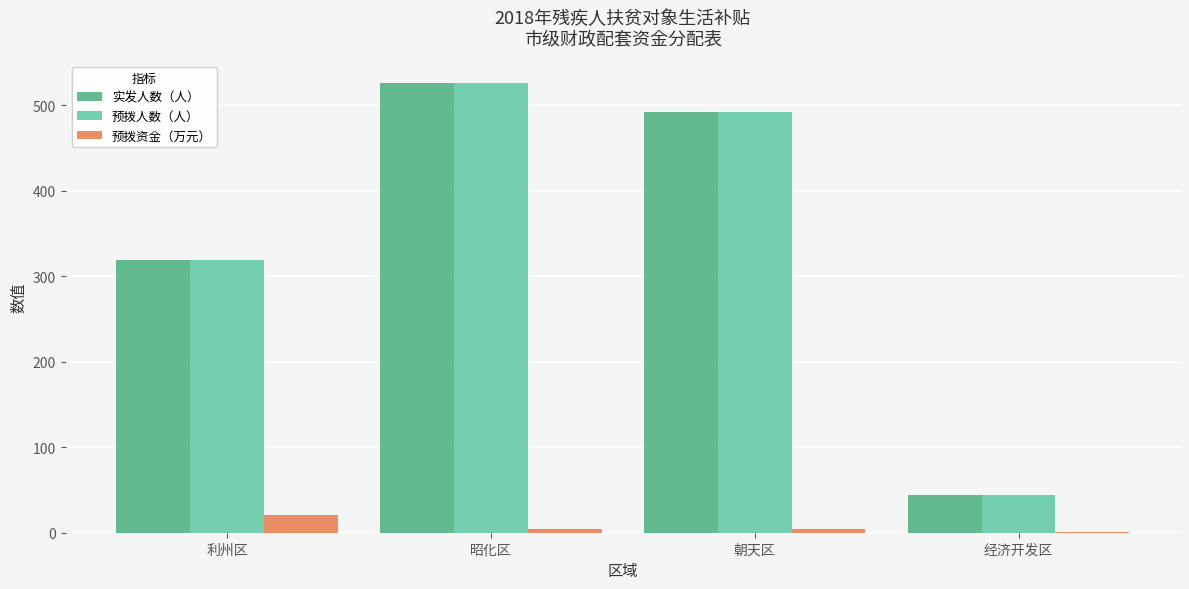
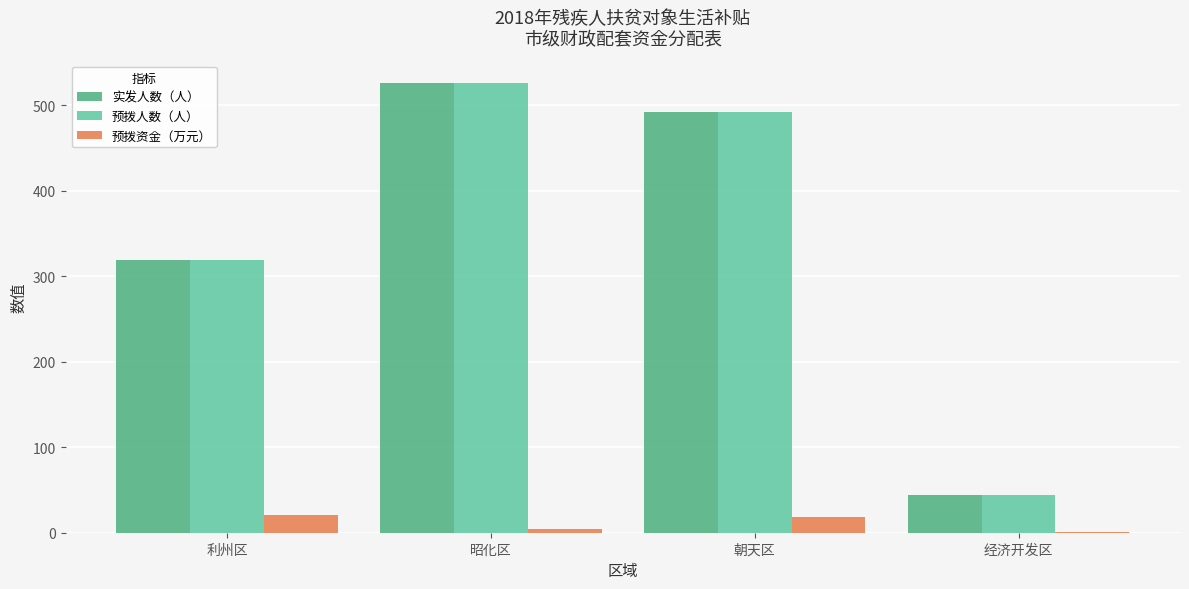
预拨资金（万元）, 朝天区: 0 -> 20
